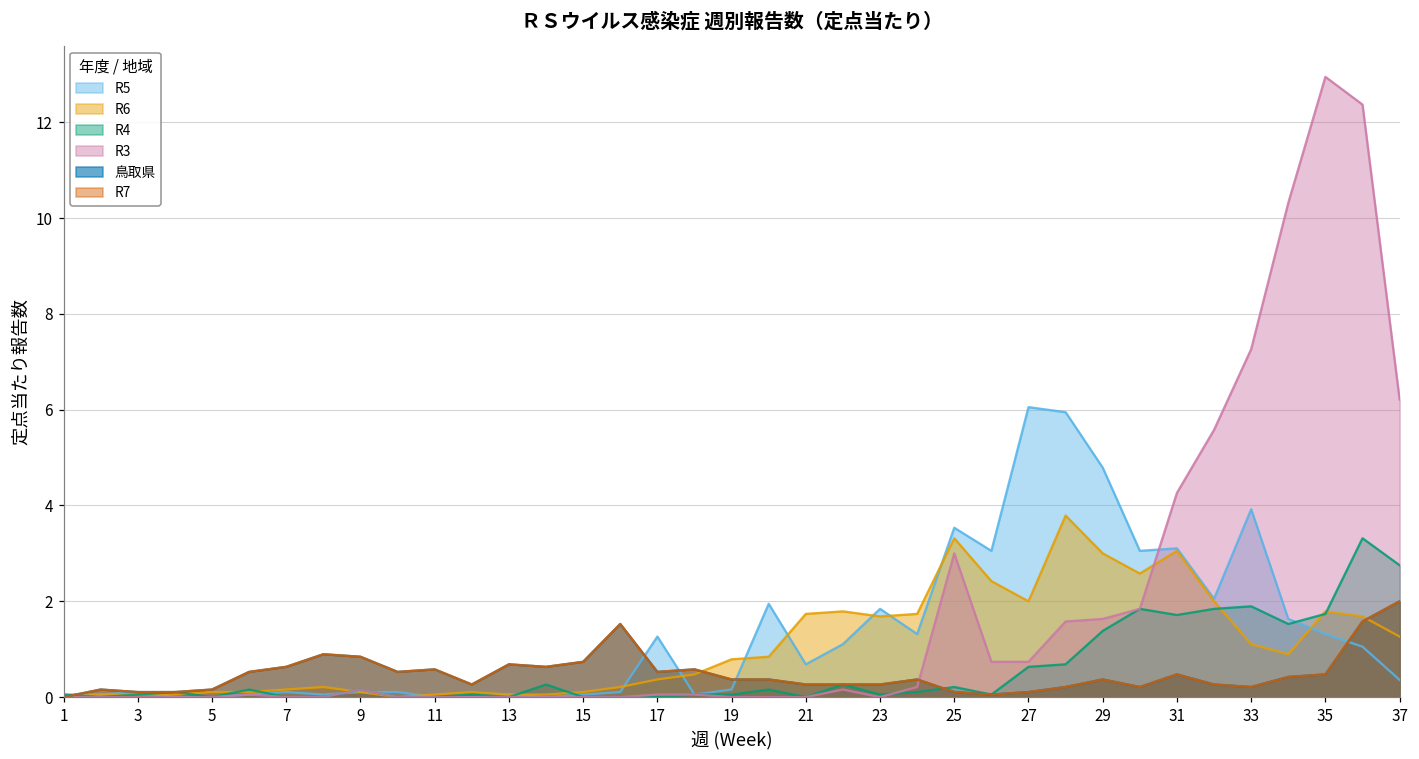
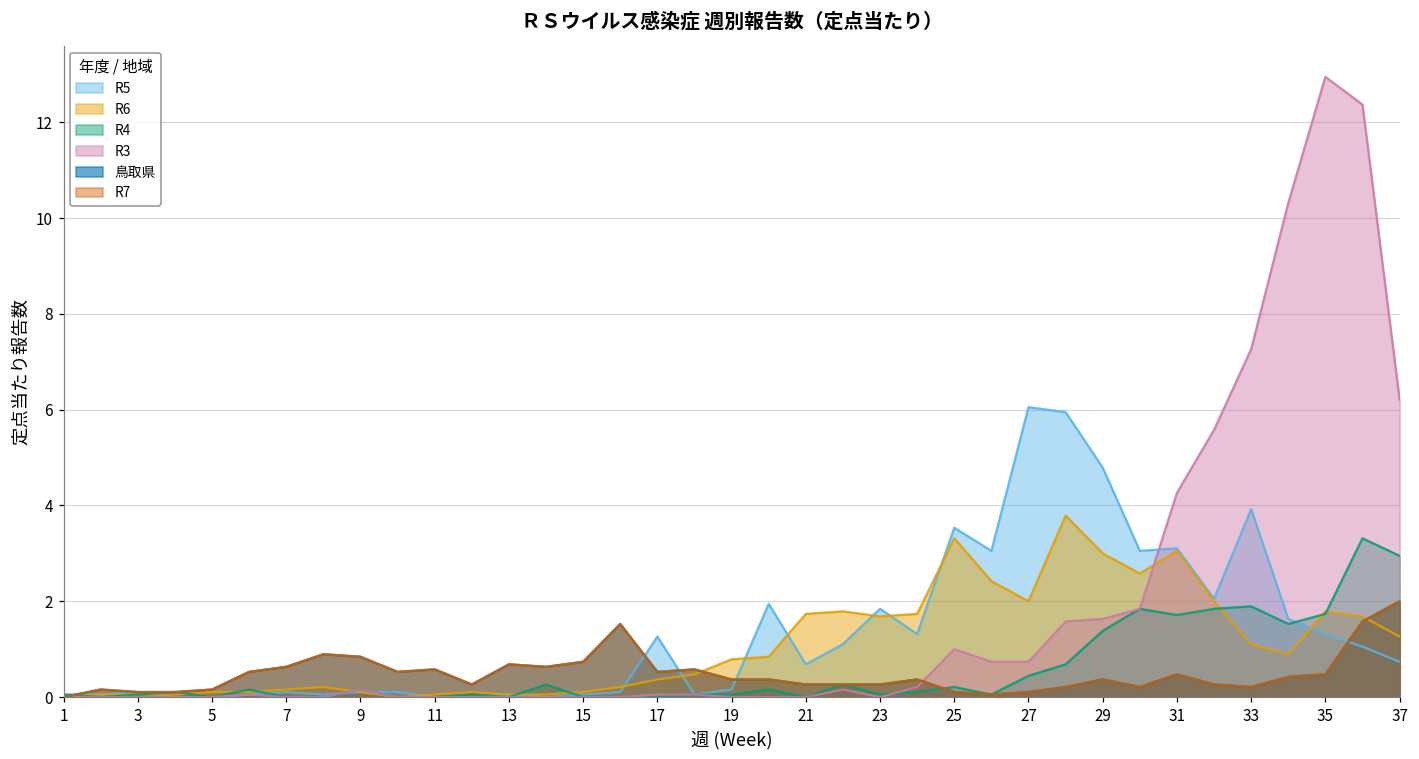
R3, 25: 3 -> 1
R4, 27: 0.6 -> 0.4
R5, 37: 0.4 -> 0.7
R4, 37: 2.8 -> 2.9
